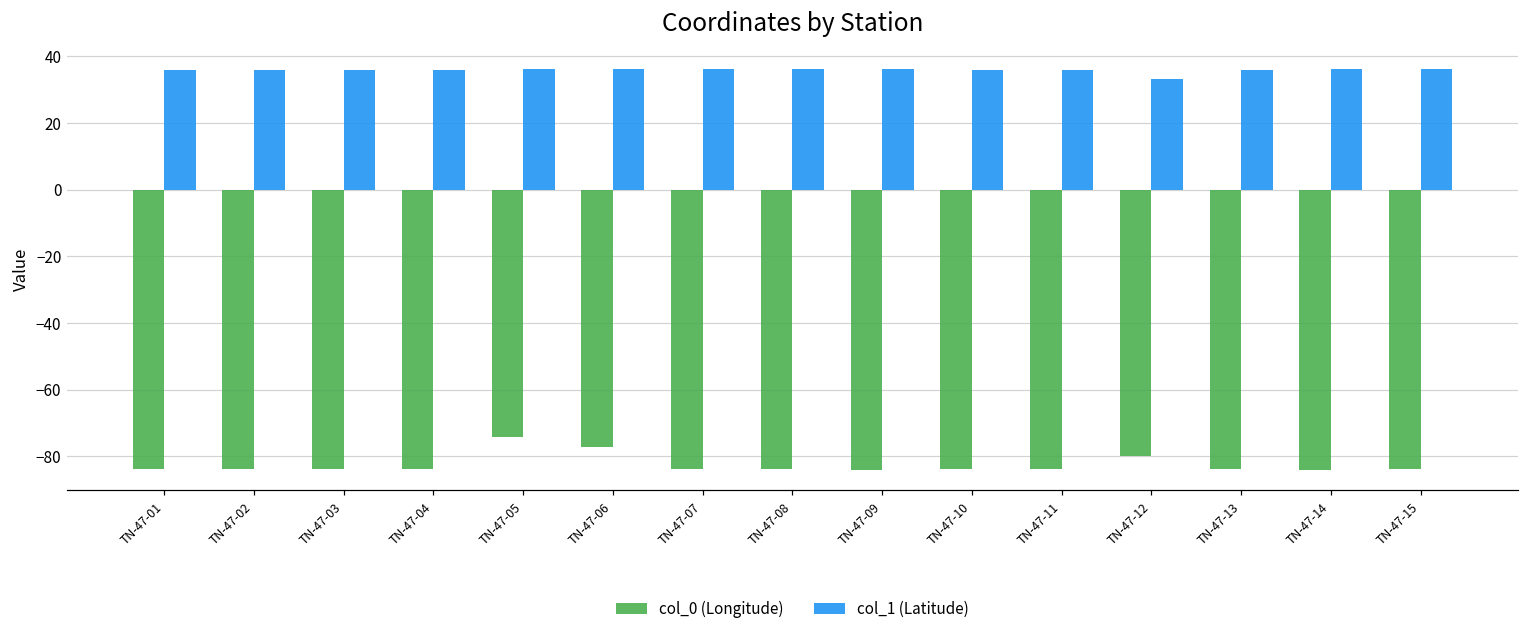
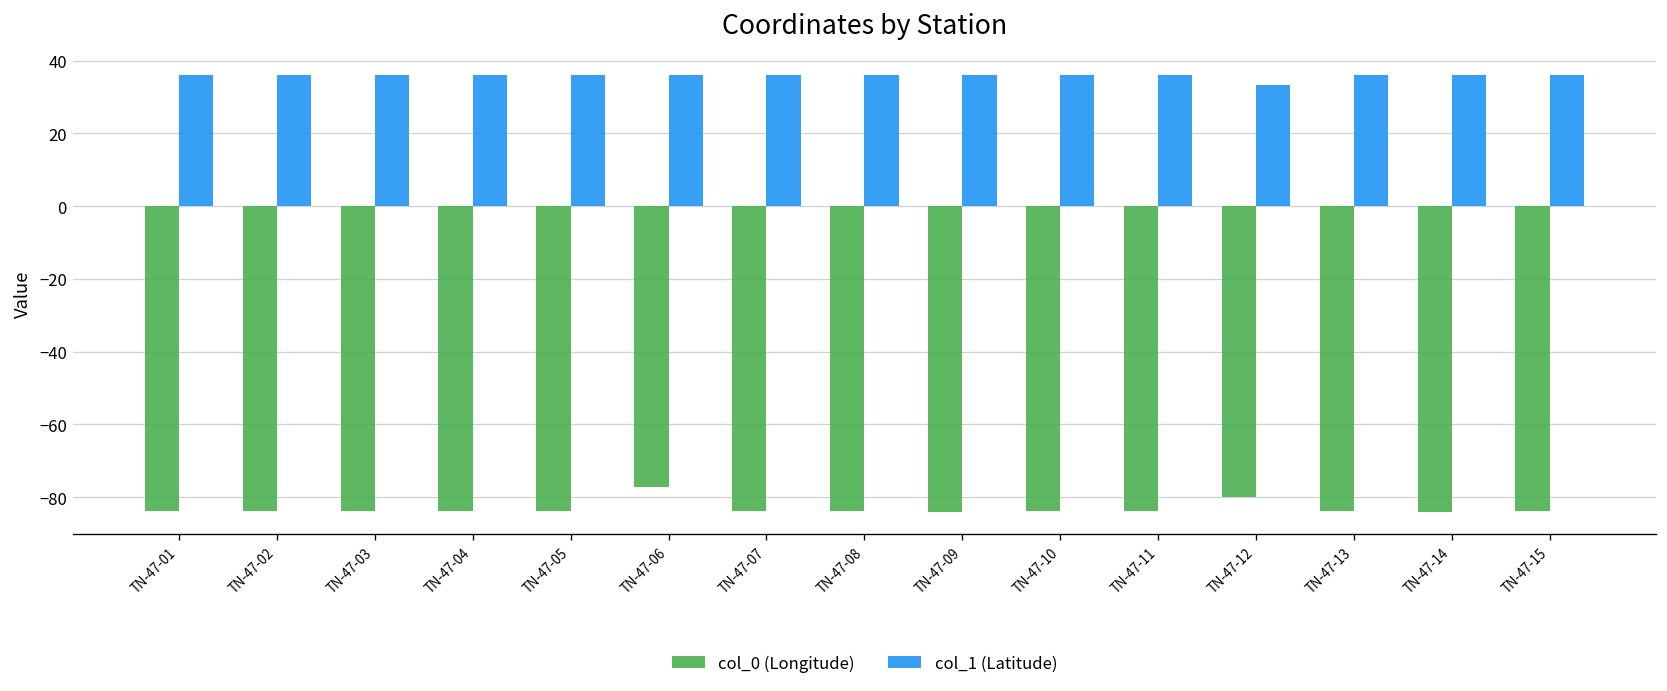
col_0 (Longitude), TN-47-05: -74 -> -84
